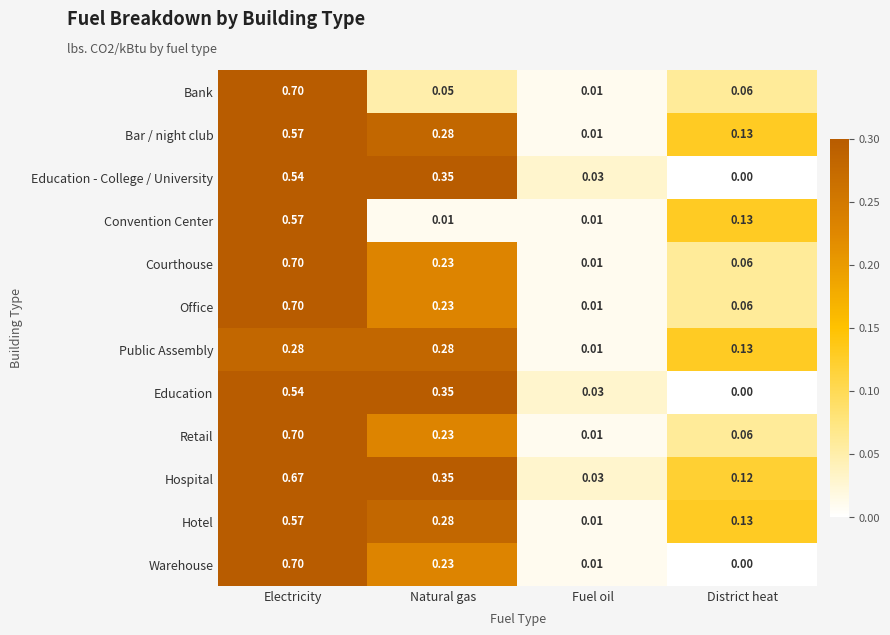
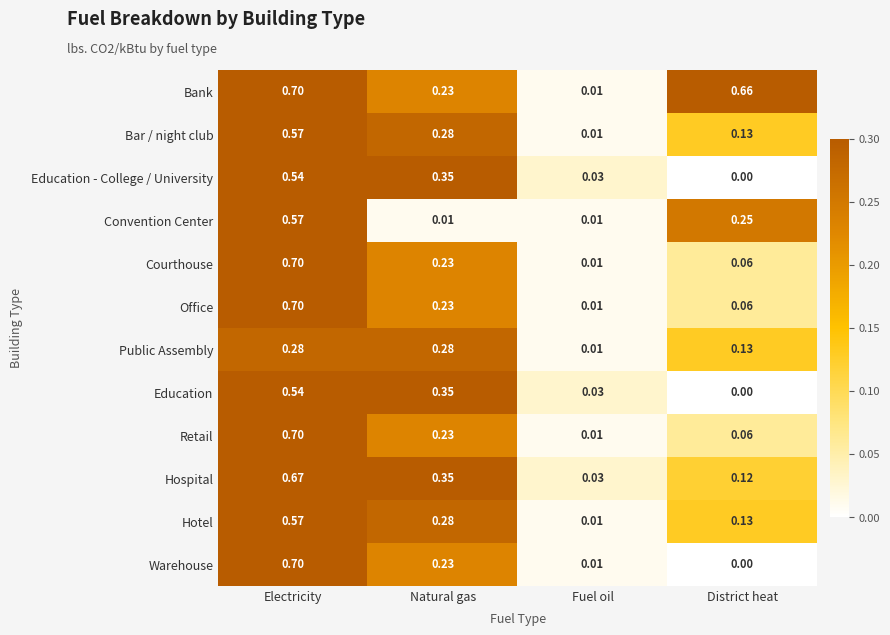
Bank, Natural gas: 0.05 -> 0.23
Bank, District heat: 0.06 -> 0.66
Convention Center, District heat: 0.13 -> 0.25
